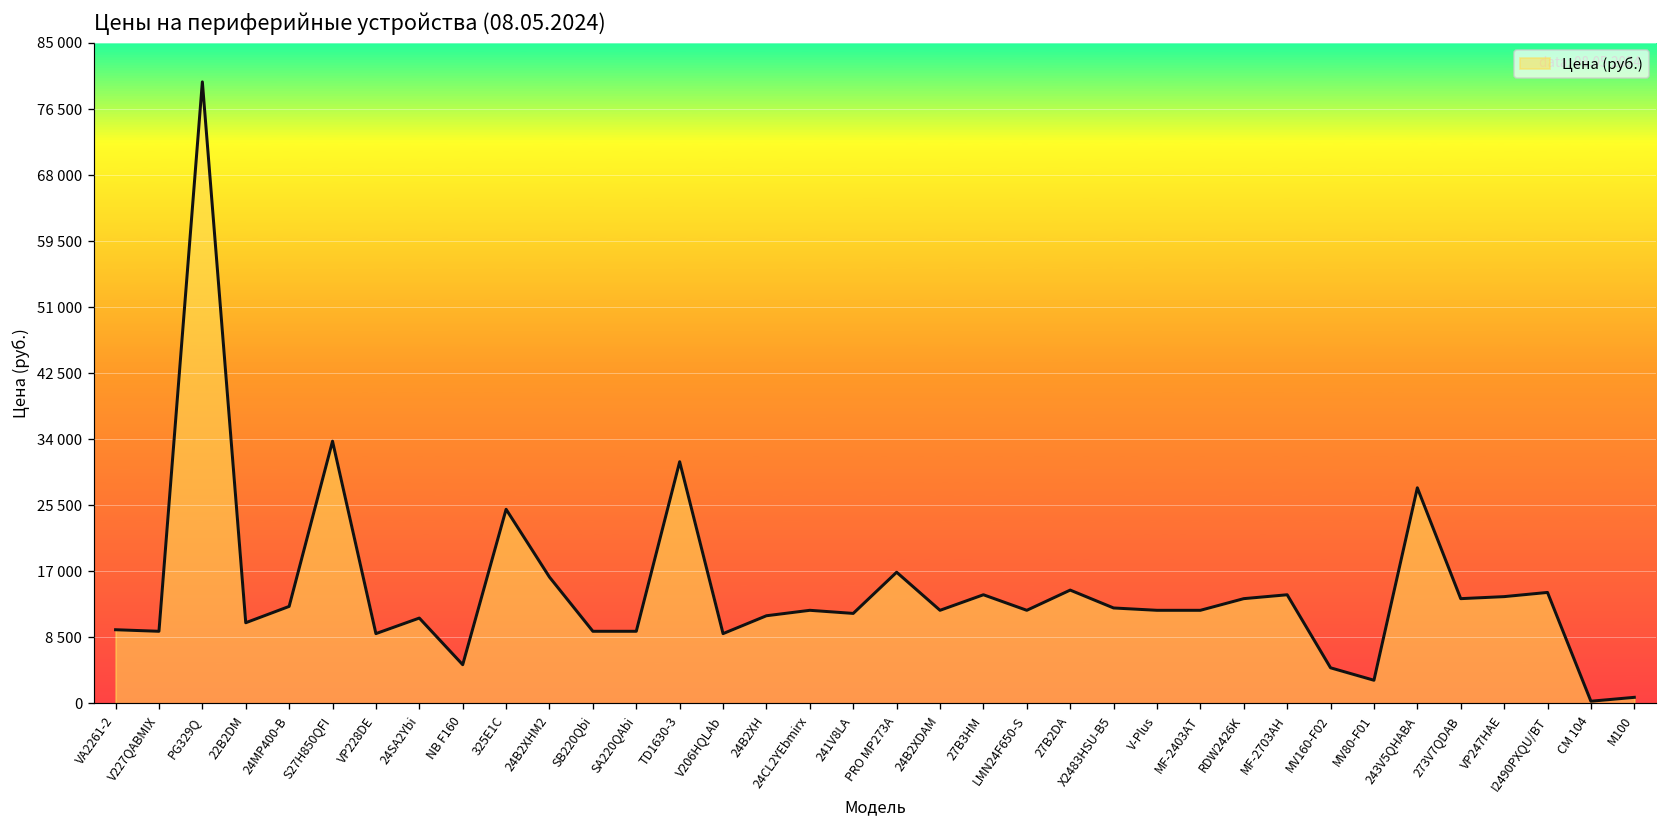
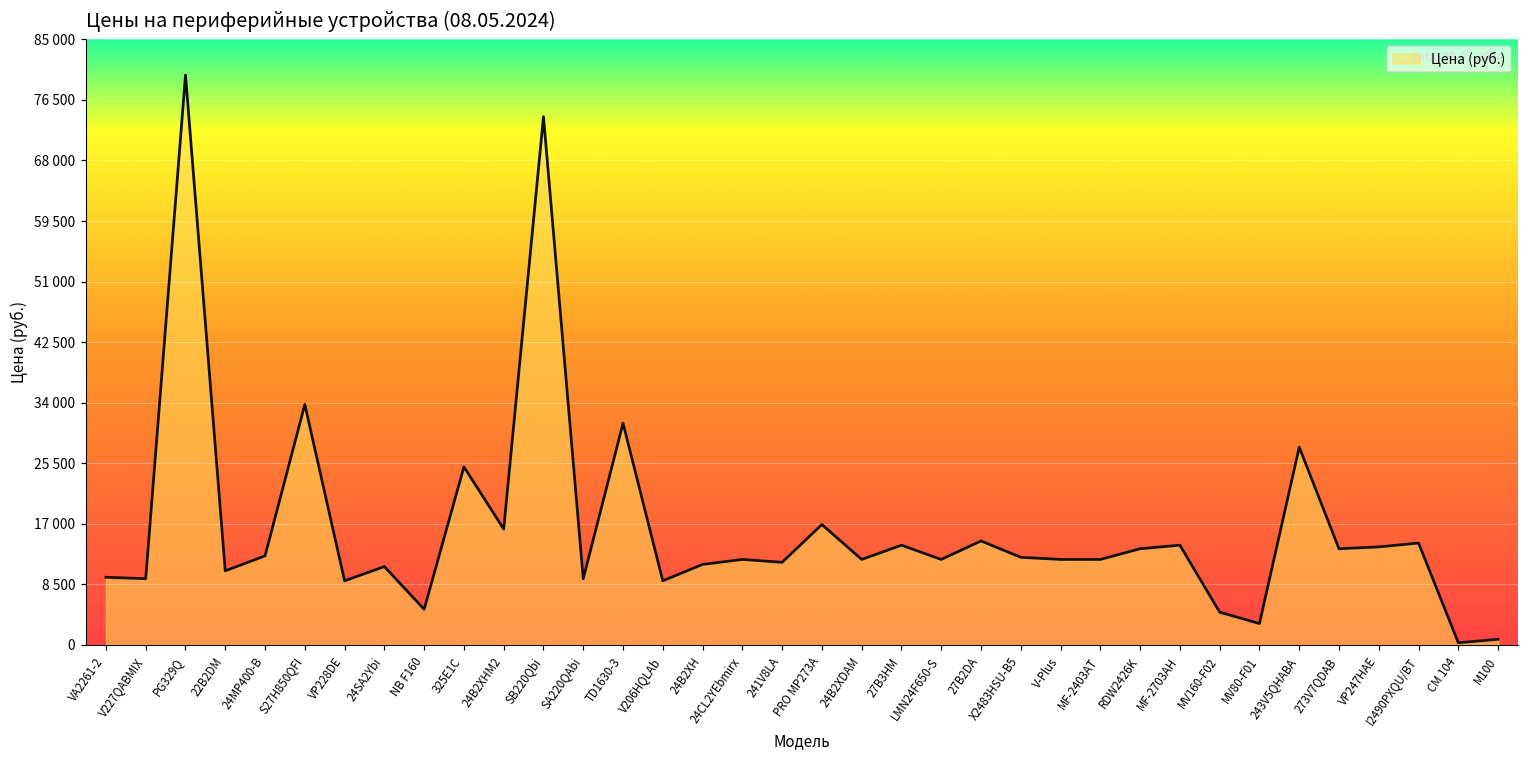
SB220Qbi: 9000 -> 74000
